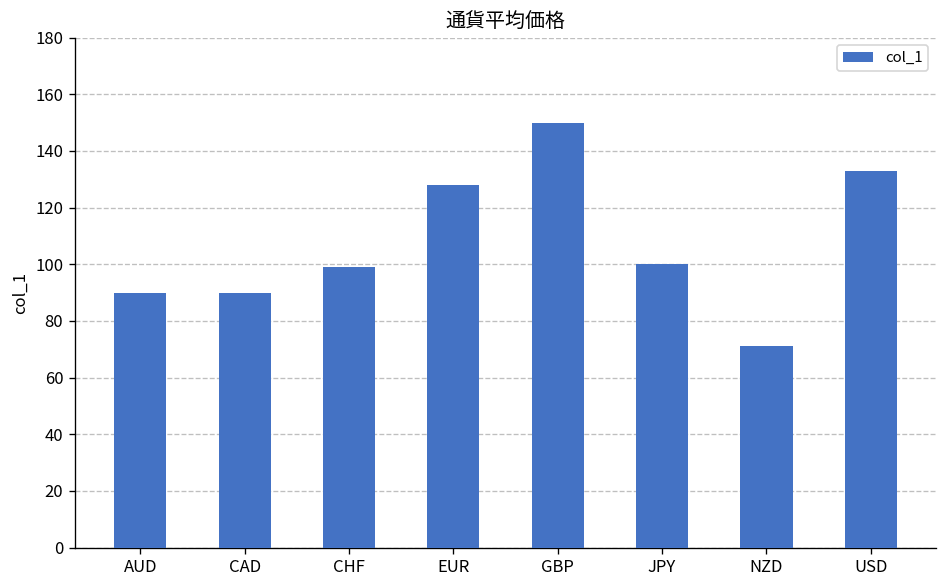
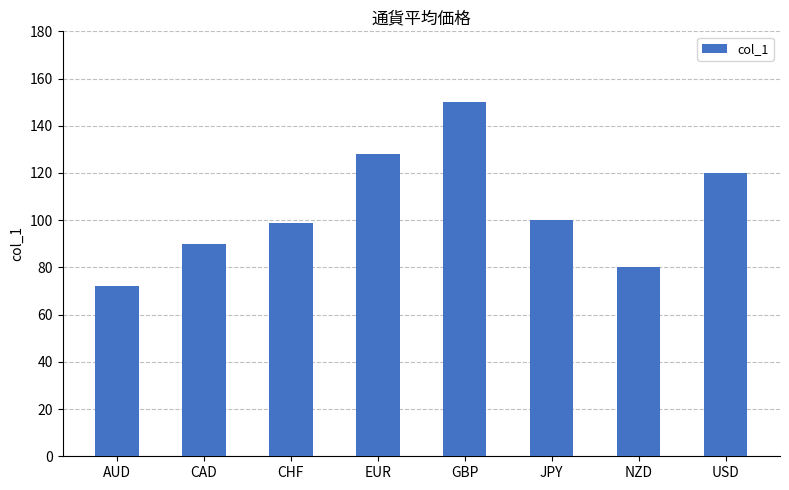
AUD: 90 -> 72
NZD: 71 -> 80
USD: 133 -> 120
